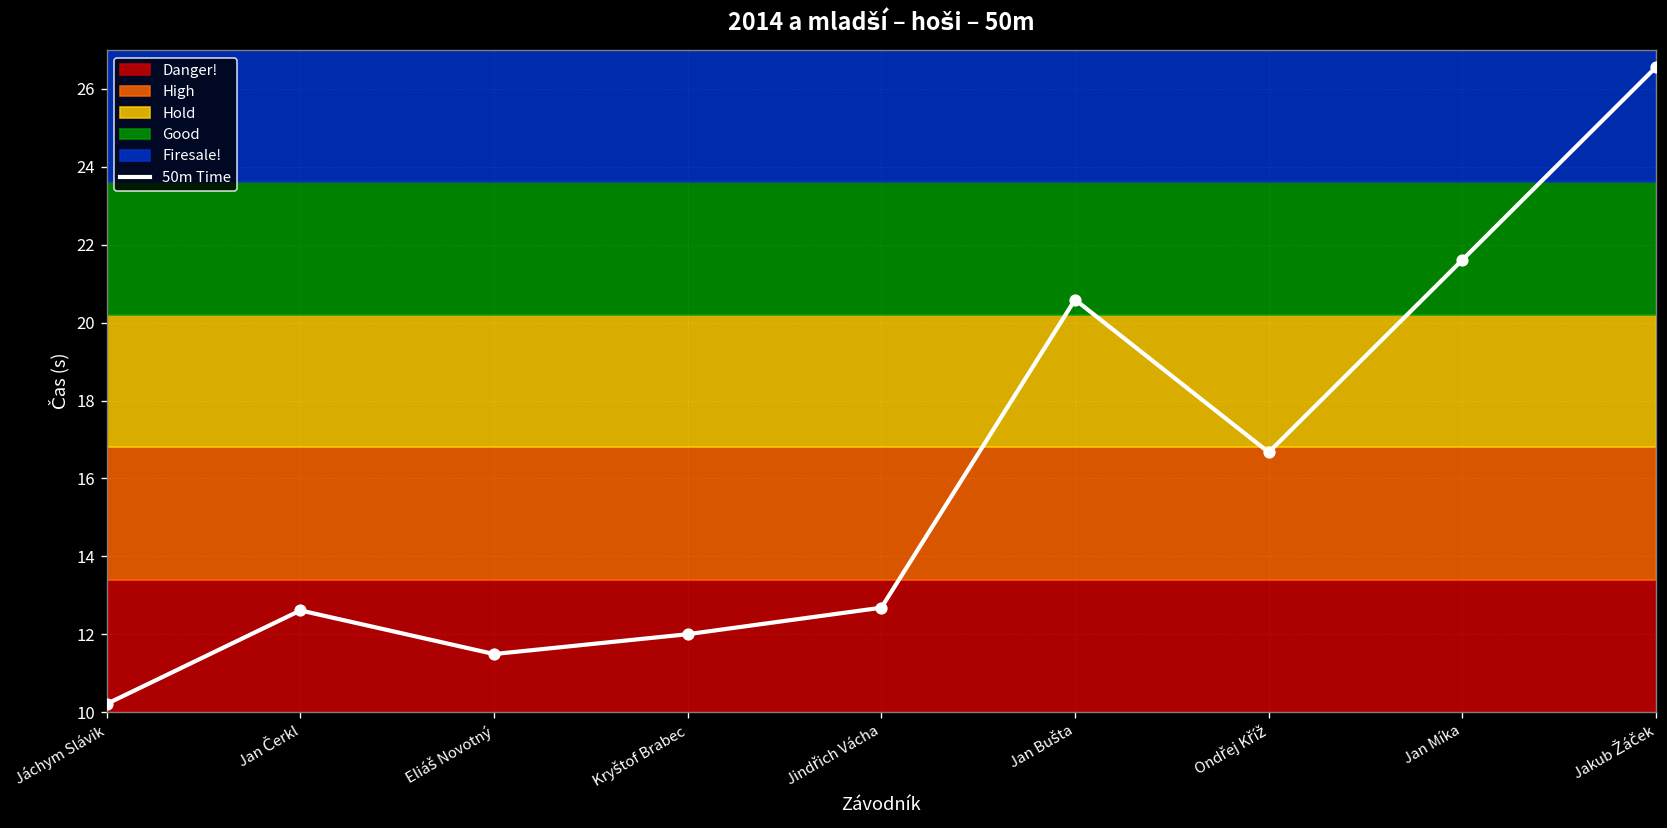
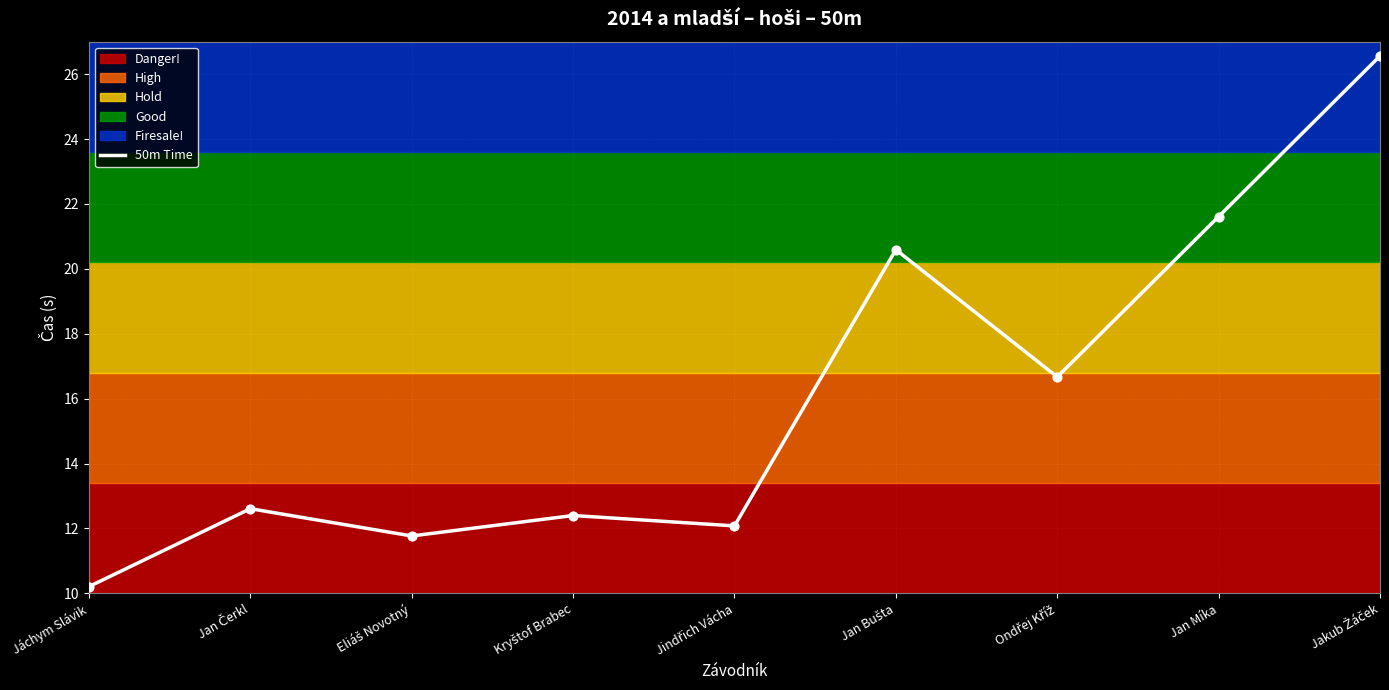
50m Time, Eliáš Novotný: 11.5 -> 11.8
50m Time, Kryštof Brabec: 12.0 -> 12.4
50m Time, Jindřich Vácha: 12.7 -> 12.1
